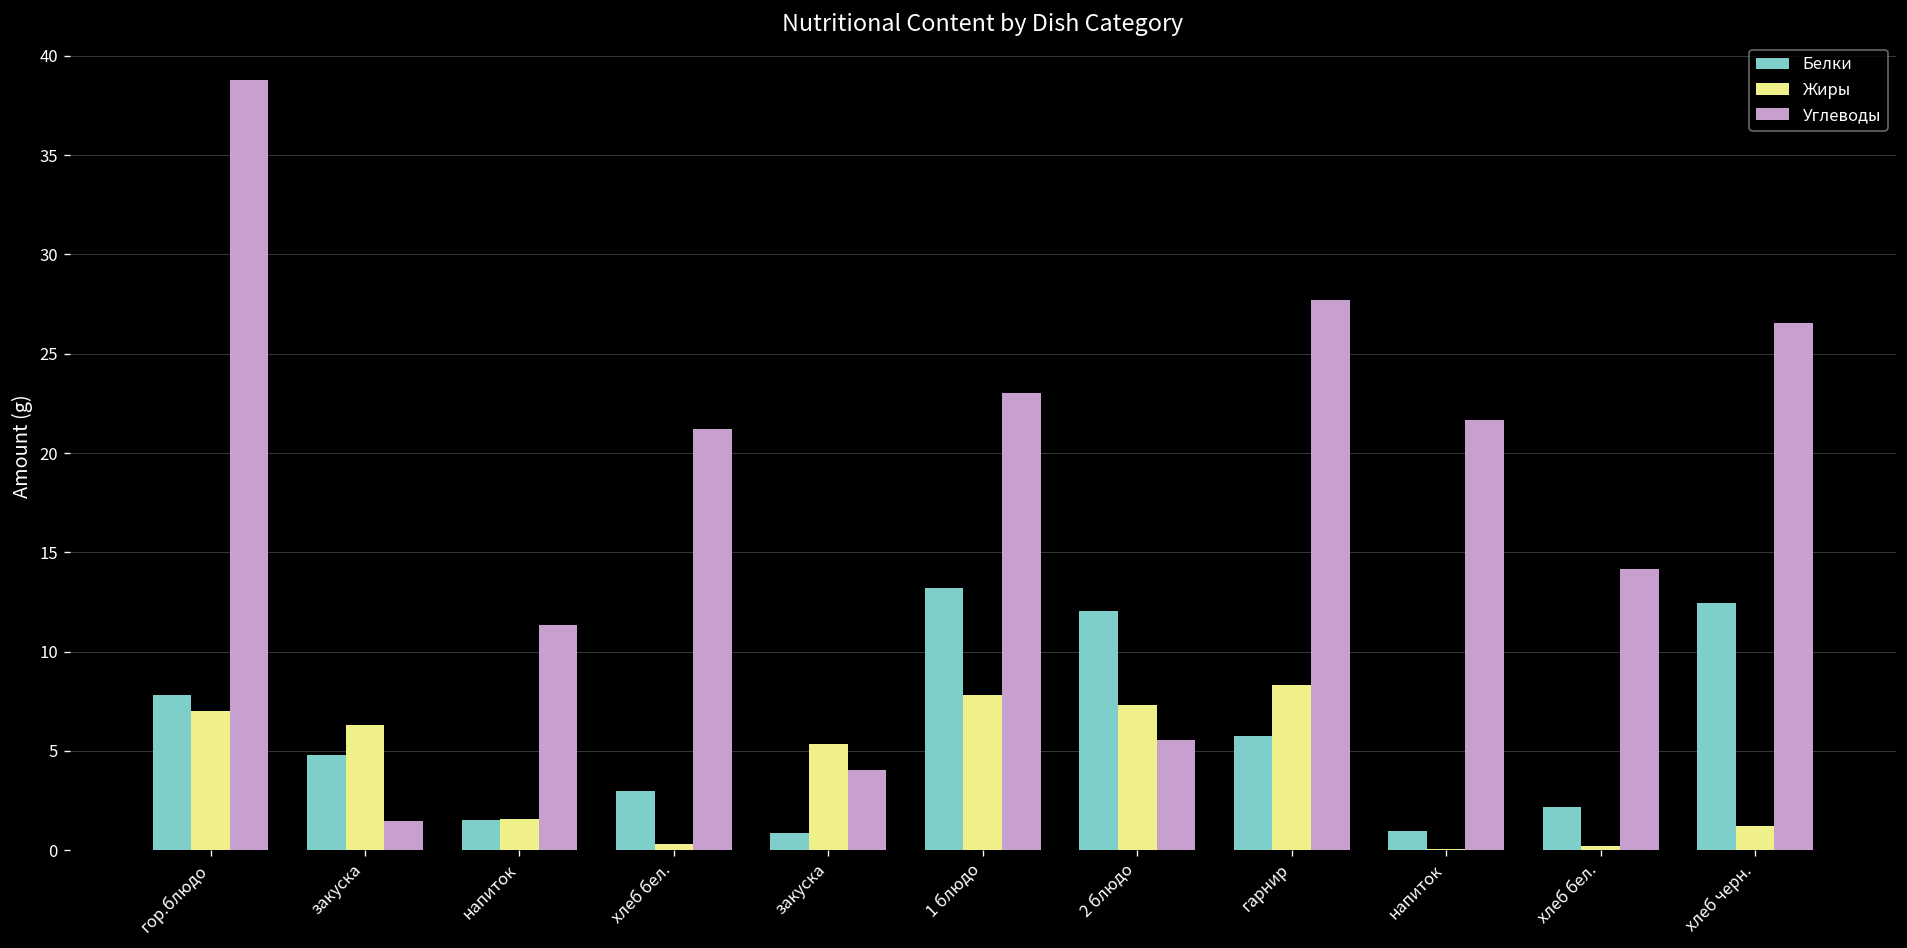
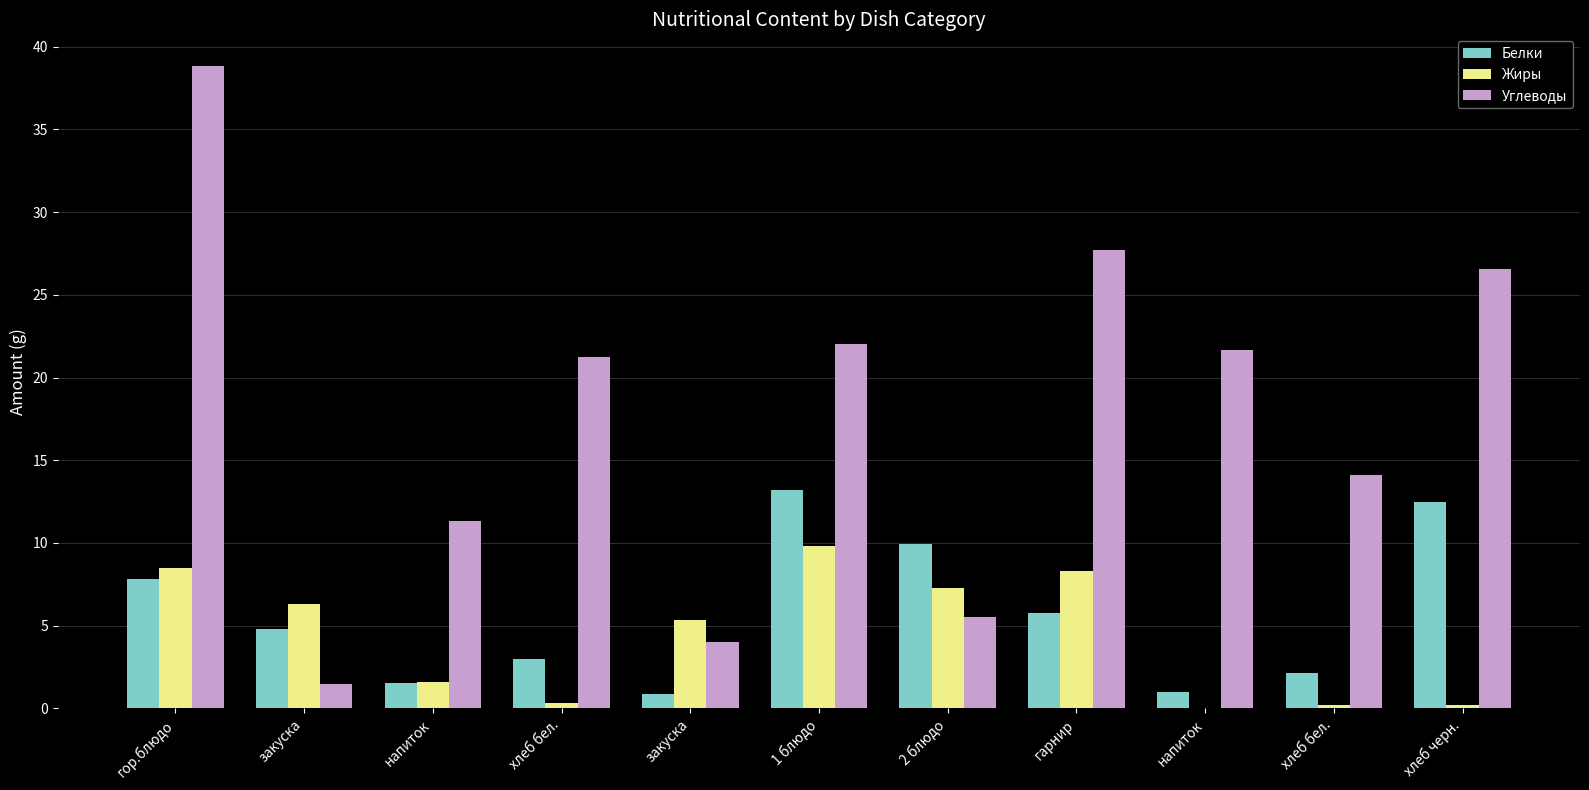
Жиры, гор.блюдо: 7.0 -> 8.5
Жиры, 1 блюдо: 7.8 -> 9.8
Углеводы, 1 блюдо: 23 -> 22
Белки, 2 блюдо: 12.1 -> 9.9
Жиры, хлеб черн.: 1.2 -> 0.2
